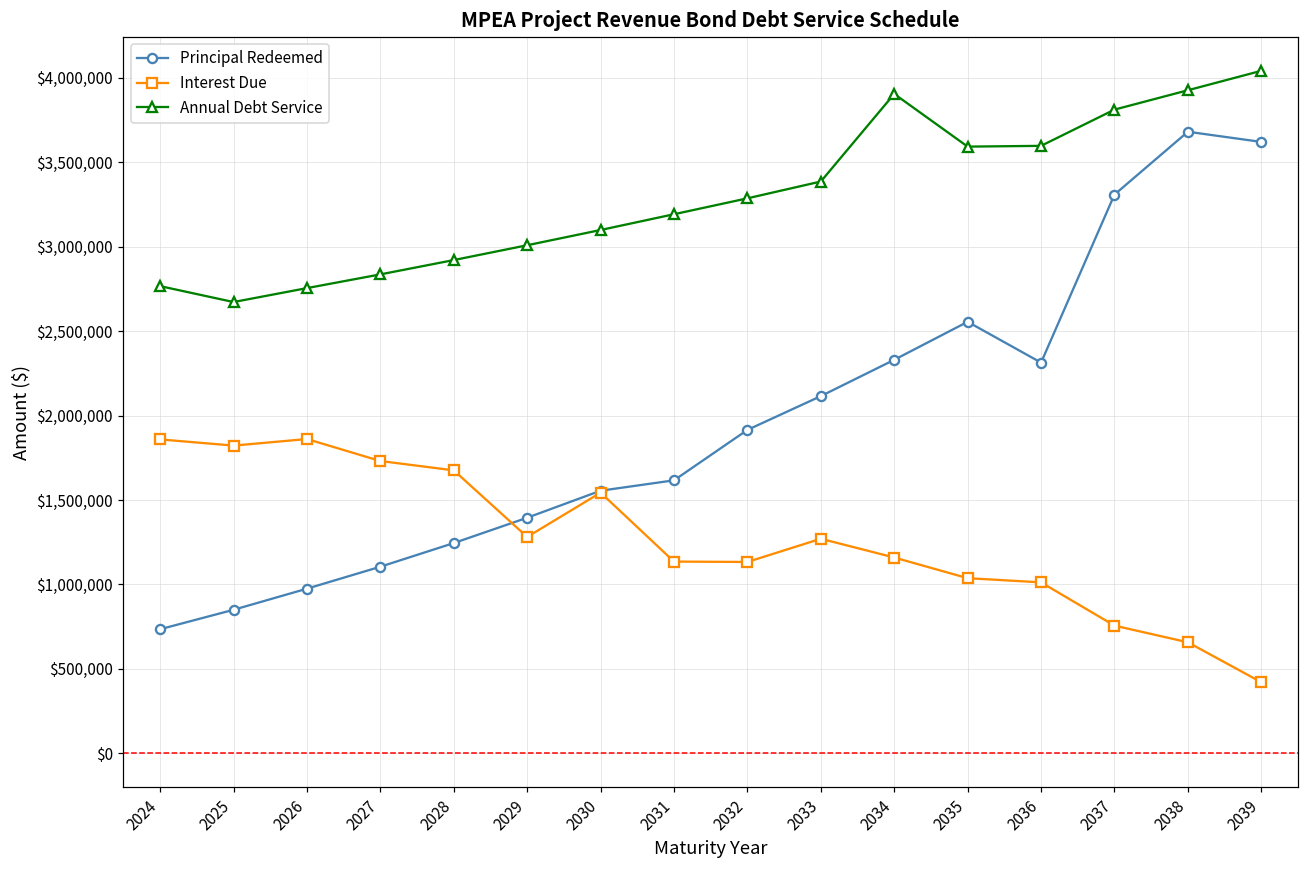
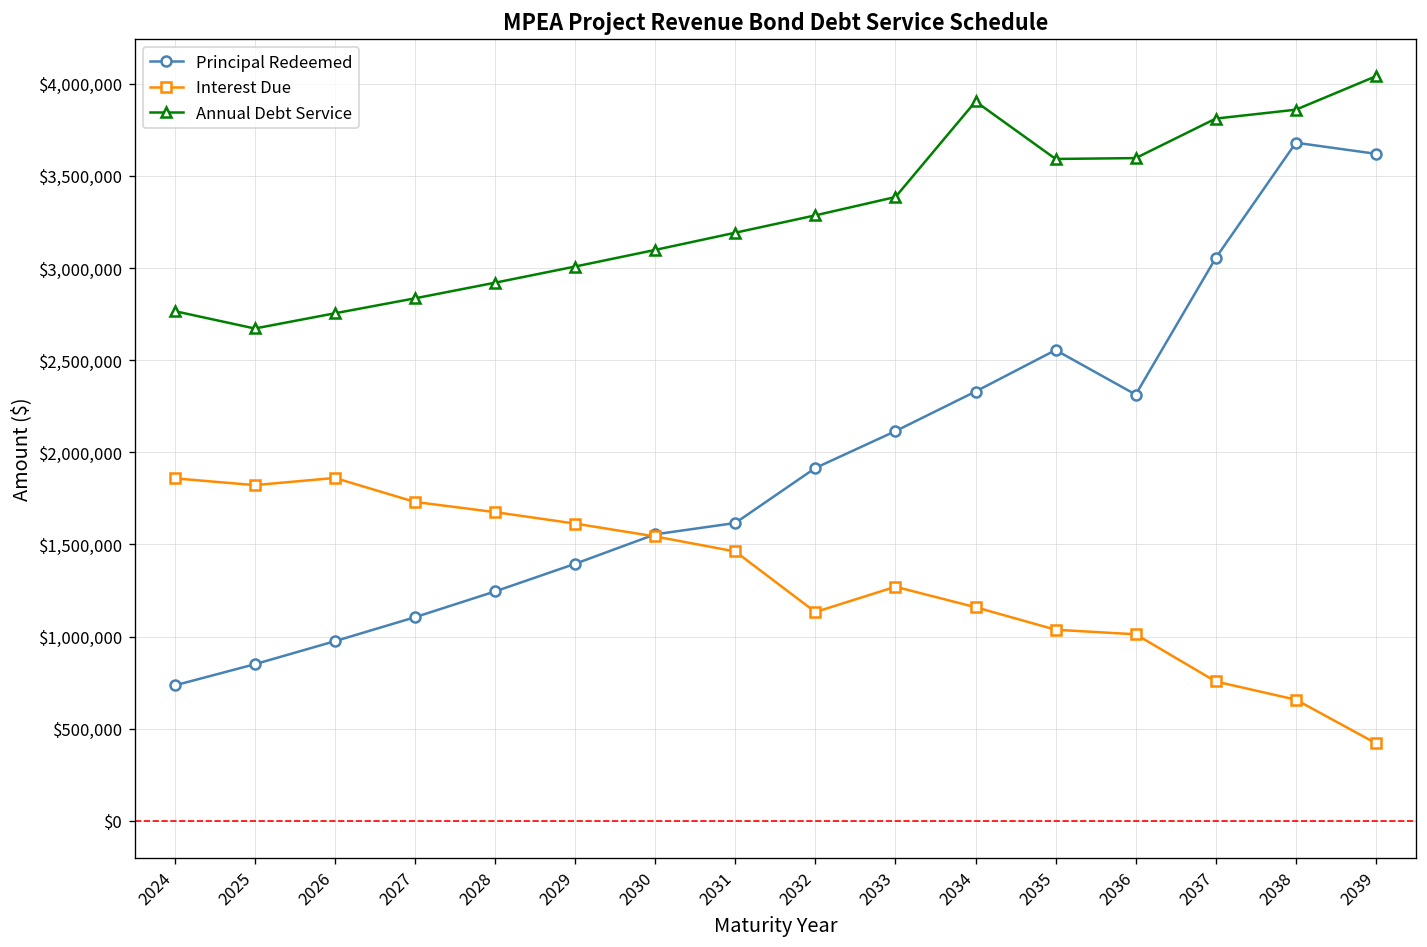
Interest Due, 2029: $1,280,000 -> $1,610,000
Interest Due, 2031: $1,140,000 -> $1,460,000
Principal Redeemed, 2037: $3,310,000 -> $3,060,000
Annual Debt Service, 2038: $3,930,000 -> $3,860,000
